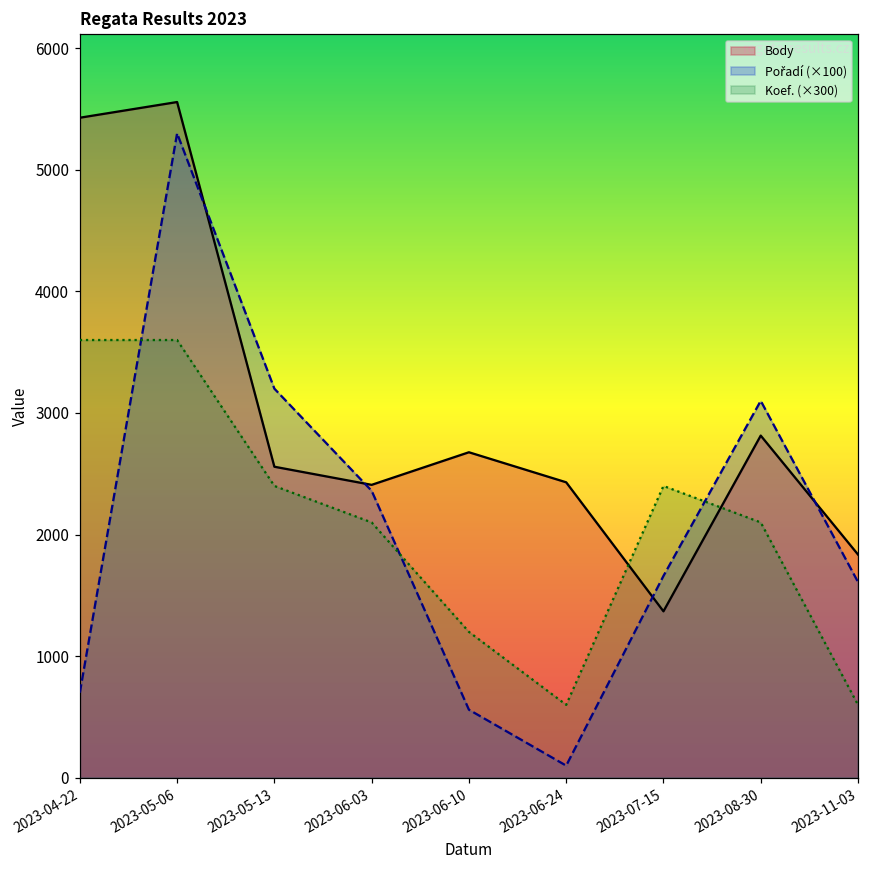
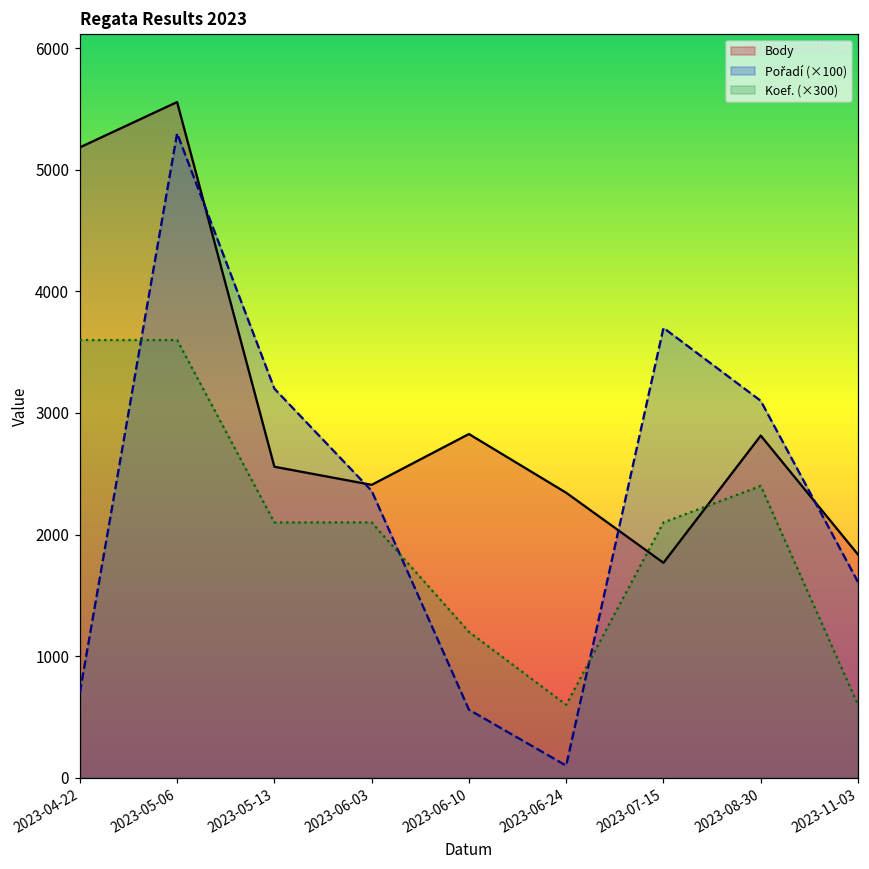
Body, 2023-04-22: 5430 -> 5180
Koef. (×300), 2023-05-13: 2400 -> 2100
Body, 2023-06-10: 2680 -> 2830
Body, 2023-06-24: 2430 -> 2340
Body, 2023-07-15: 1370 -> 1770
Pořadí (×100), 2023-07-15: 1660 -> 3700
Koef. (×300), 2023-07-15: 2400 -> 2100
Koef. (×300), 2023-08-30: 2100 -> 2400
